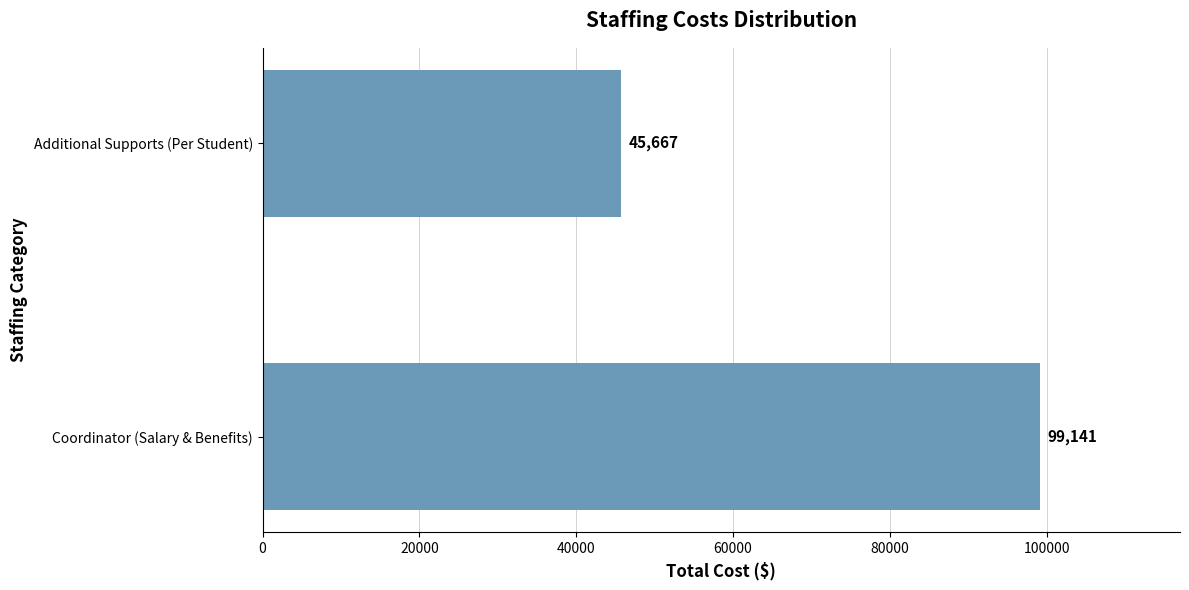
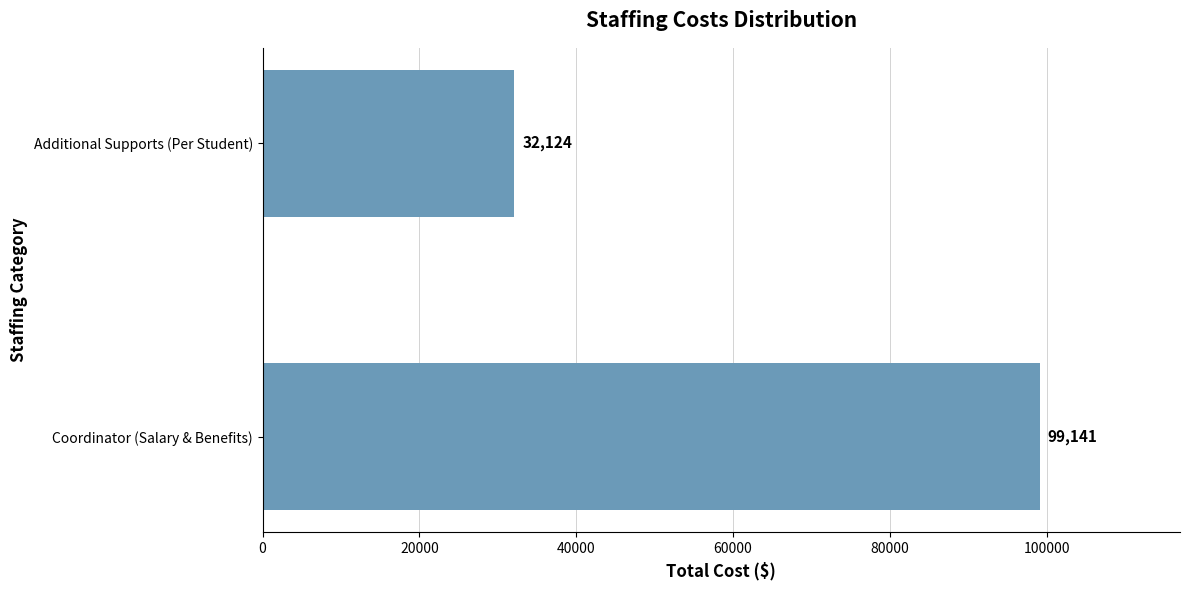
Additional Supports (Per Student): 45,667 -> 32,124
